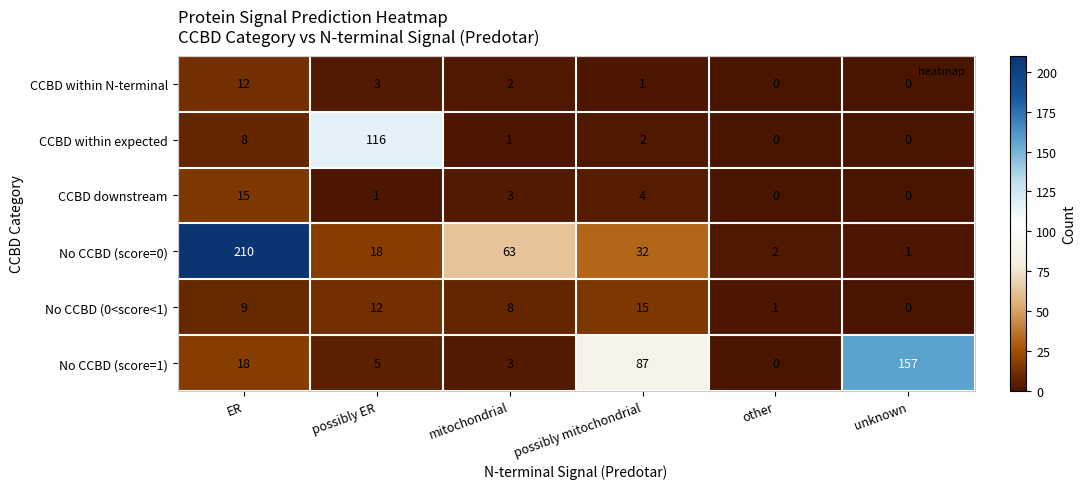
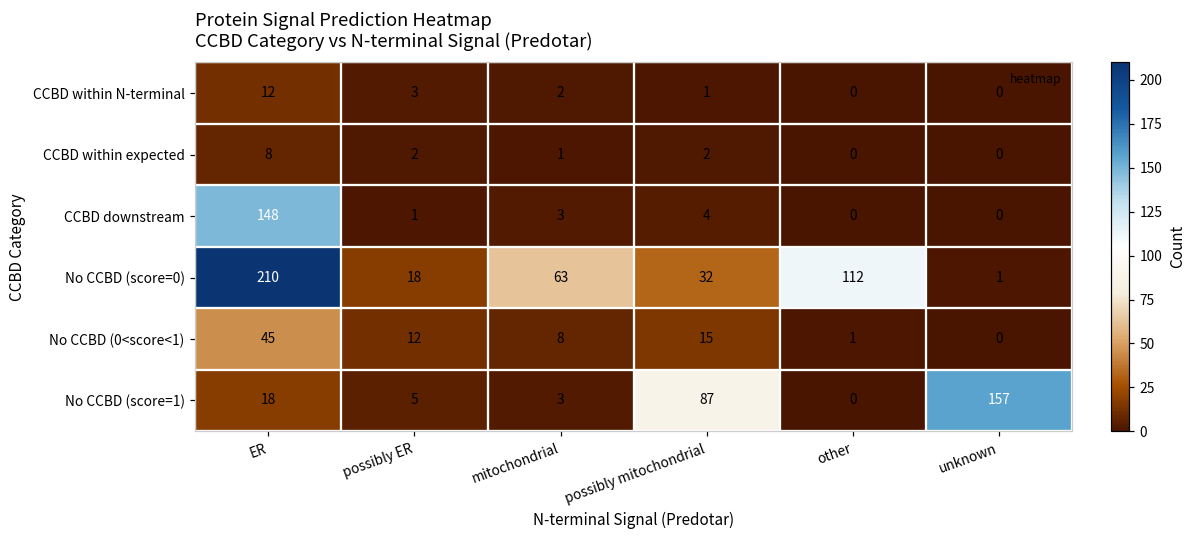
CCBD within expected, possibly ER: 116 -> 2
CCBD downstream, ER: 15 -> 148
No CCBD (score=0), other: 2 -> 112
No CCBD (0<score<1), ER: 9 -> 45
